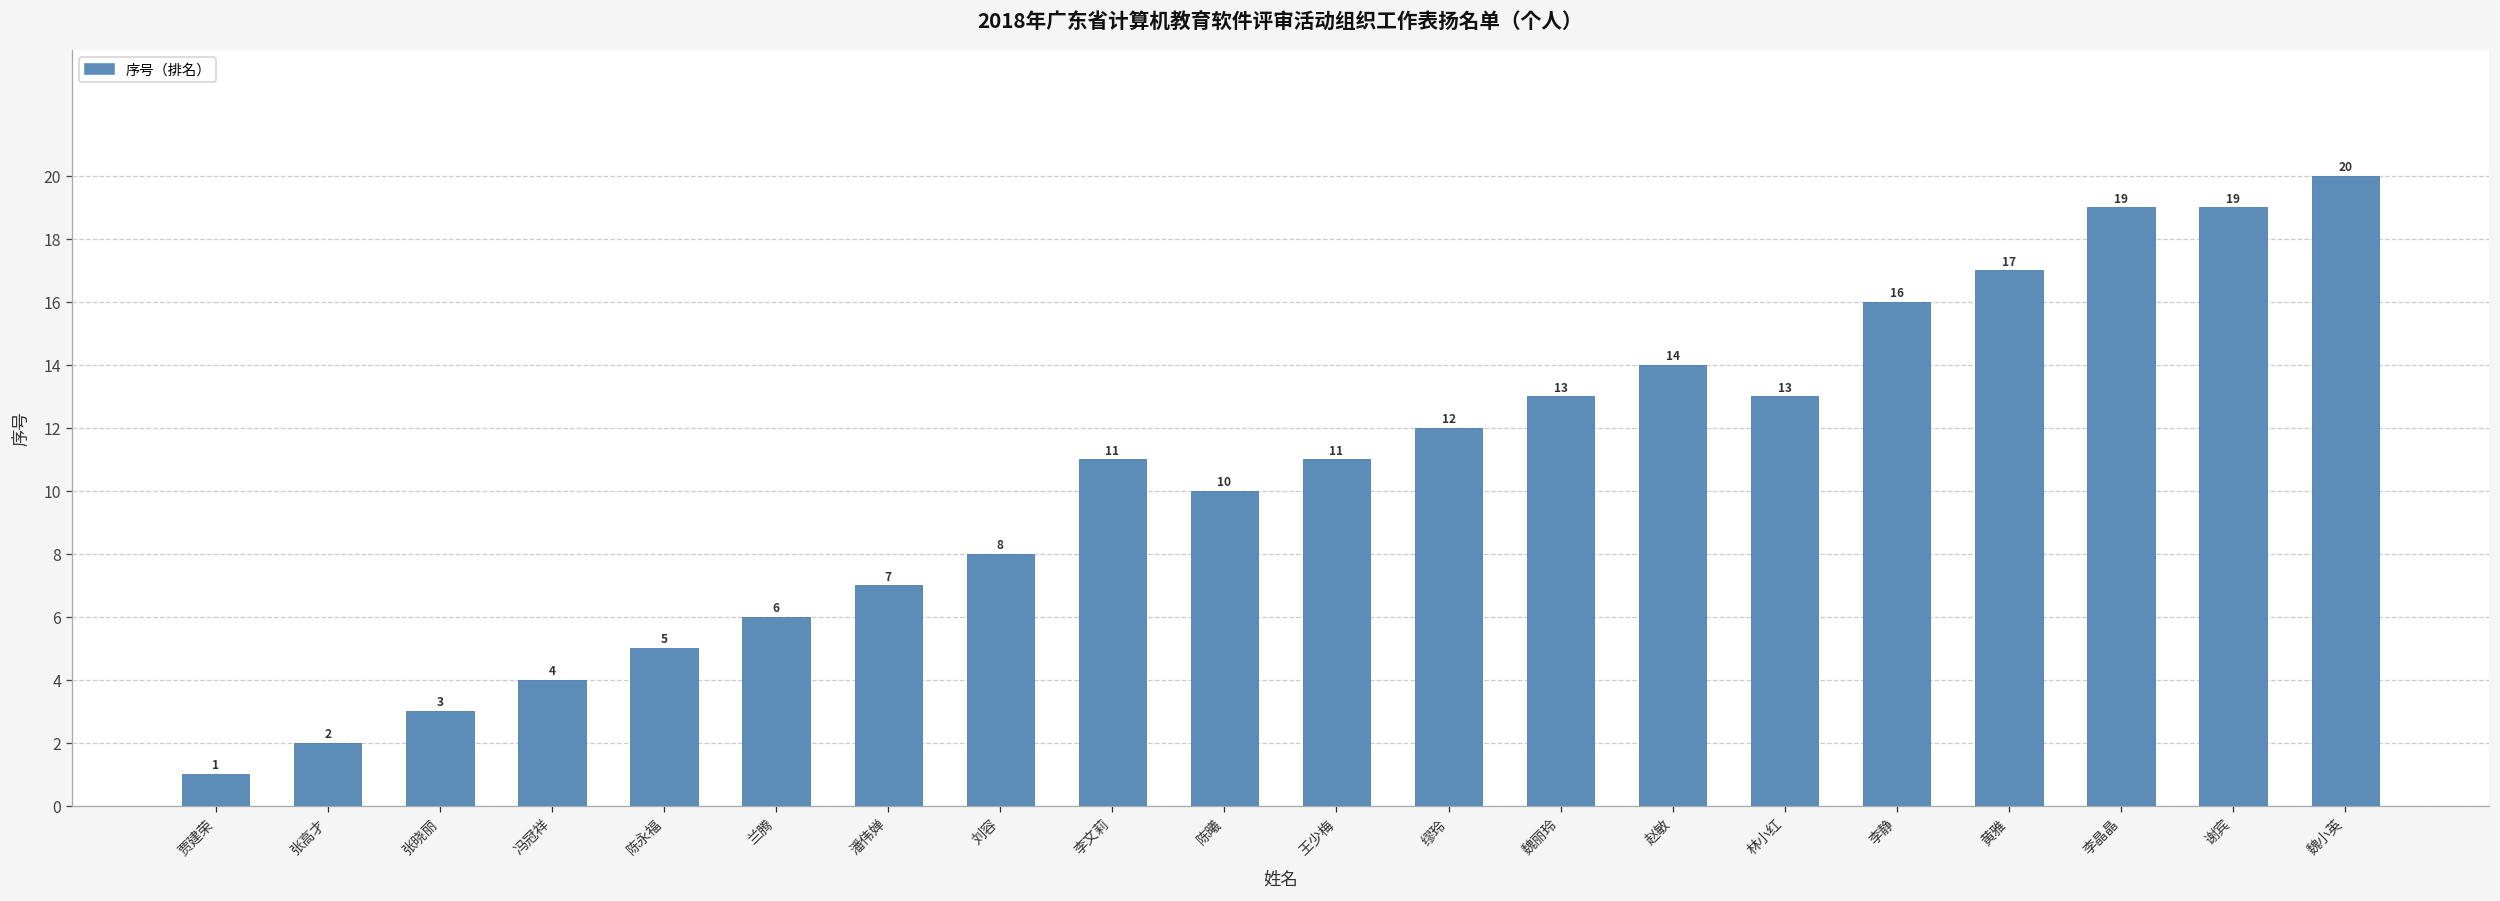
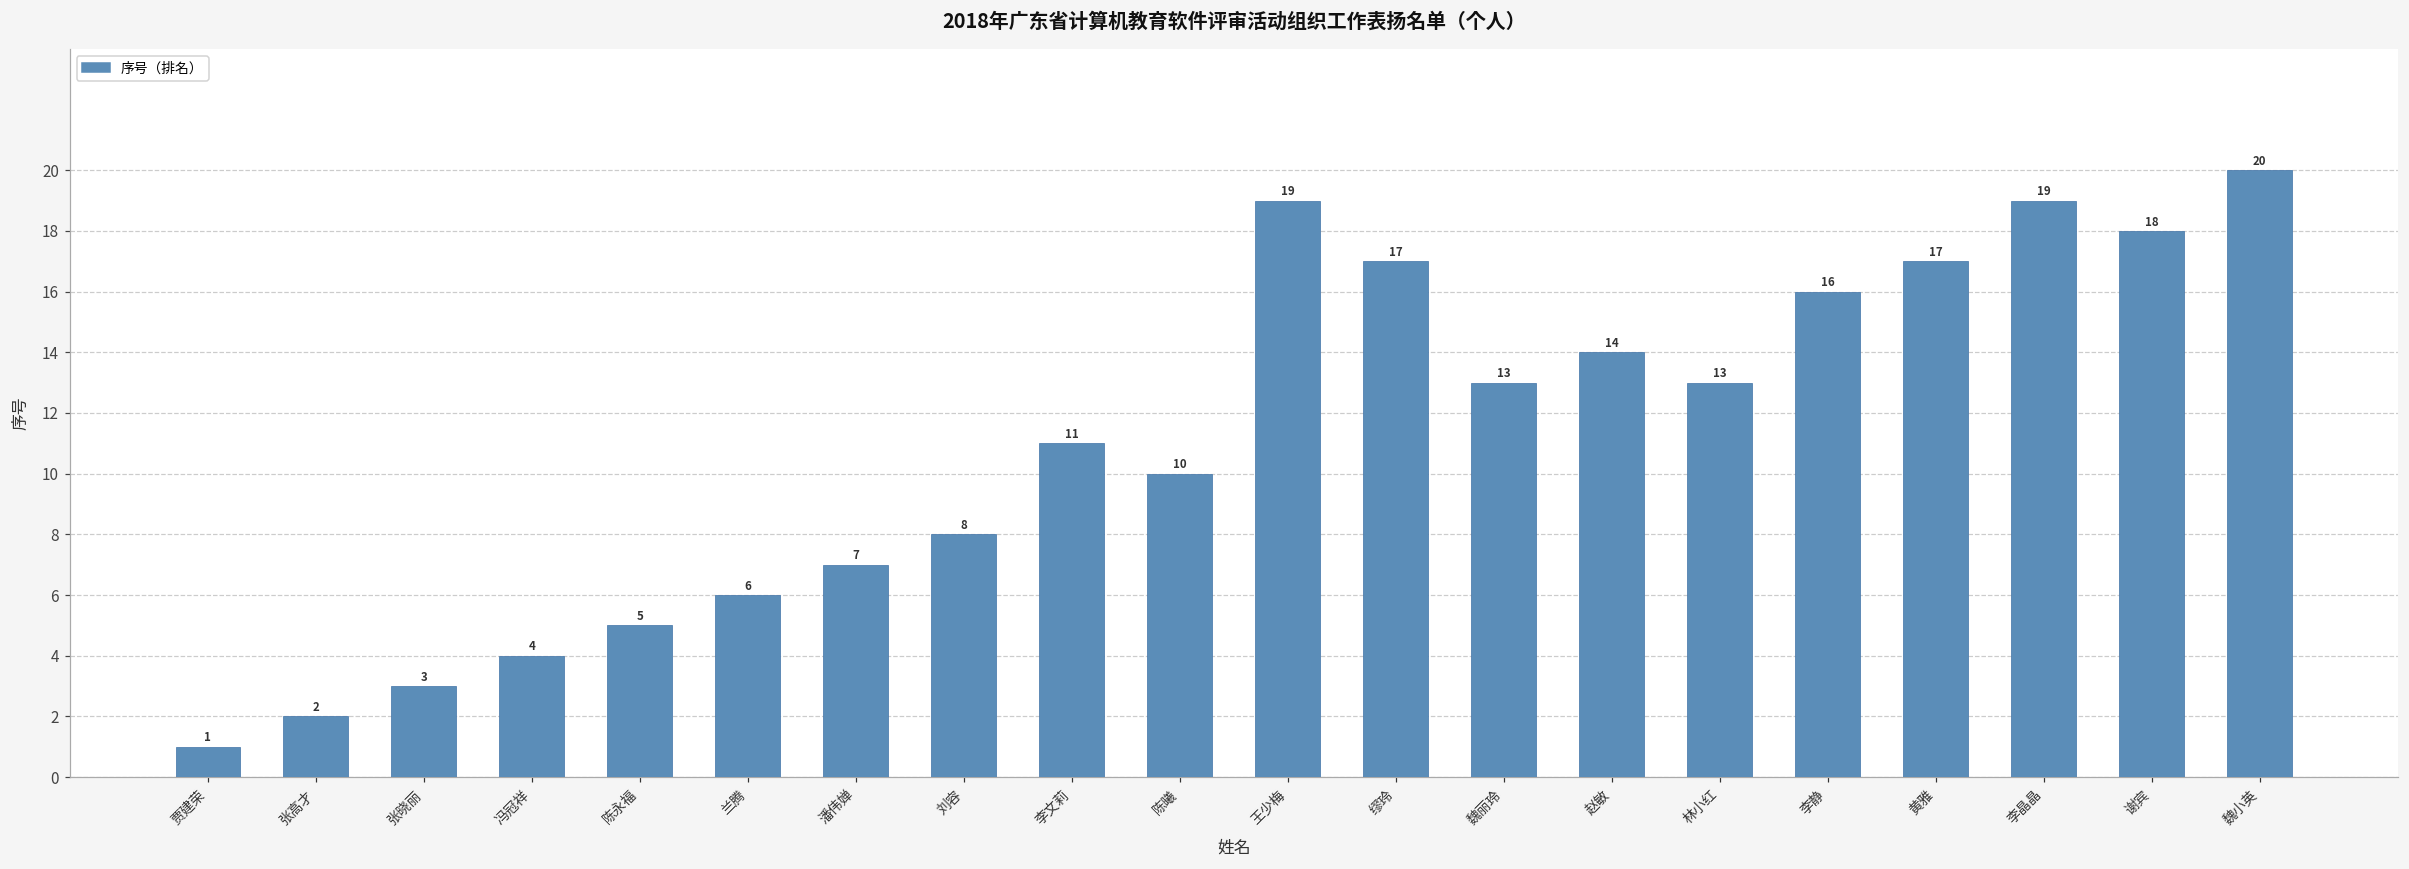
王少梅: 11 -> 19
缪玲: 12 -> 17
谢宾: 19 -> 18
